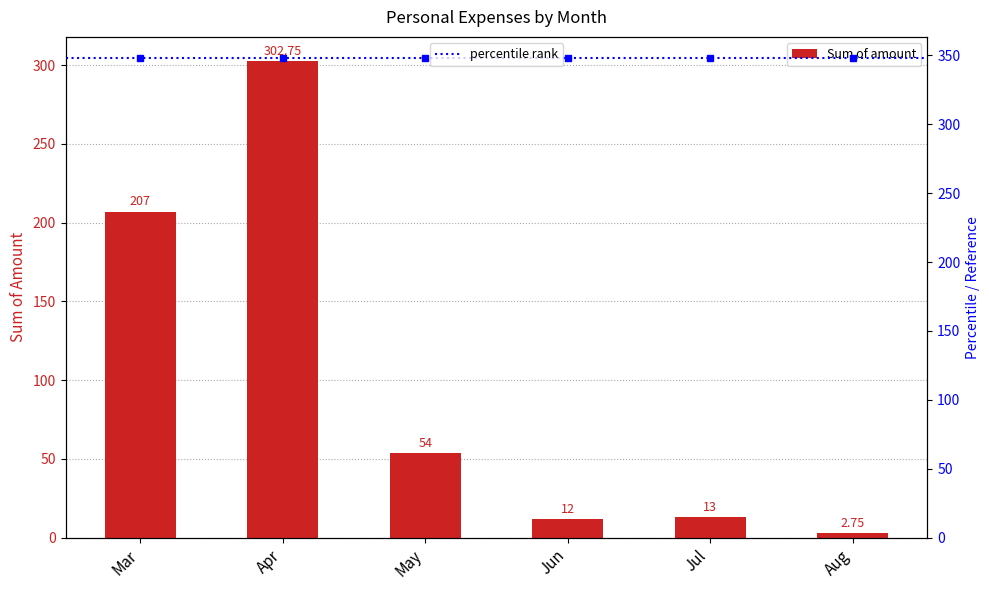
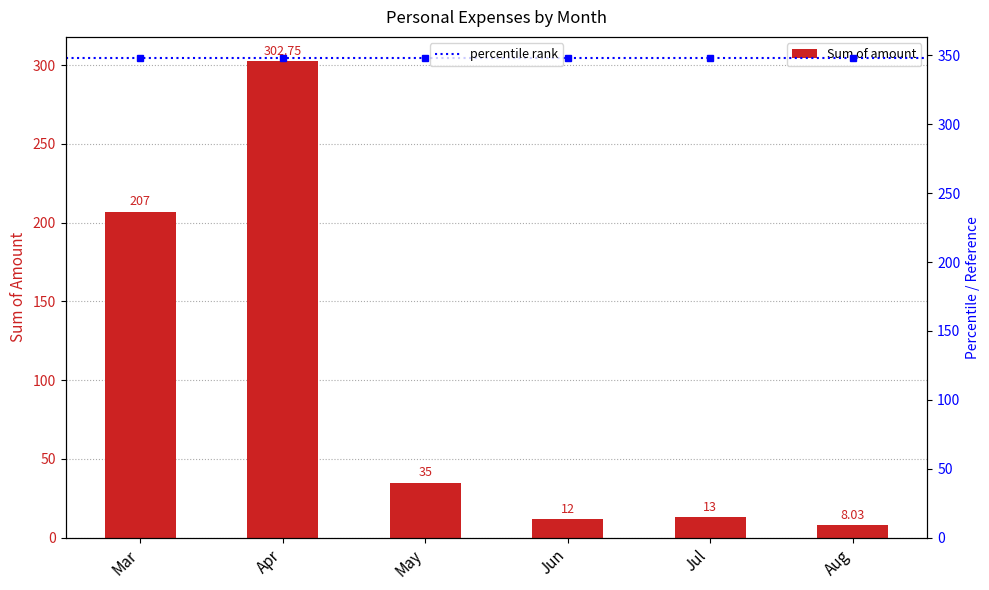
Sum of amount, May: 54 -> 35
Sum of amount, Aug: 2.75 -> 8.03
